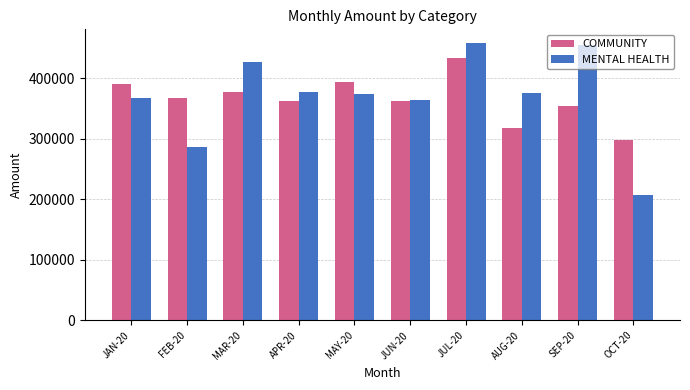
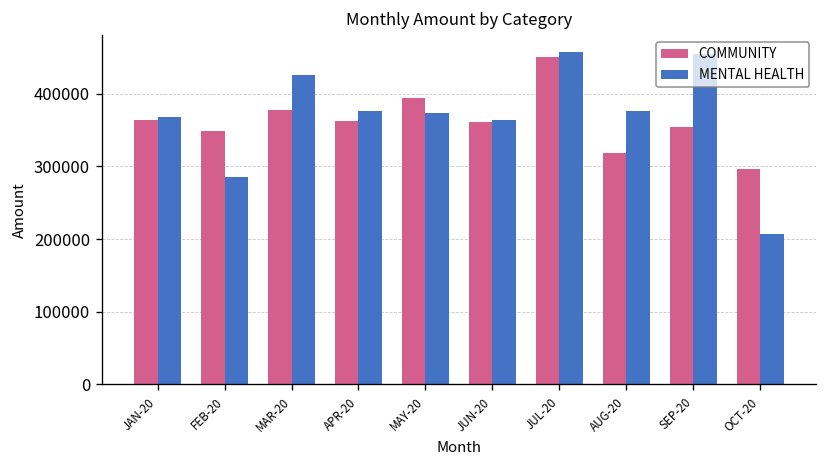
COMMUNITY, JAN-20: 390000 -> 360000
COMMUNITY, FEB-20: 370000 -> 350000
COMMUNITY, JUL-20: 430000 -> 450000
